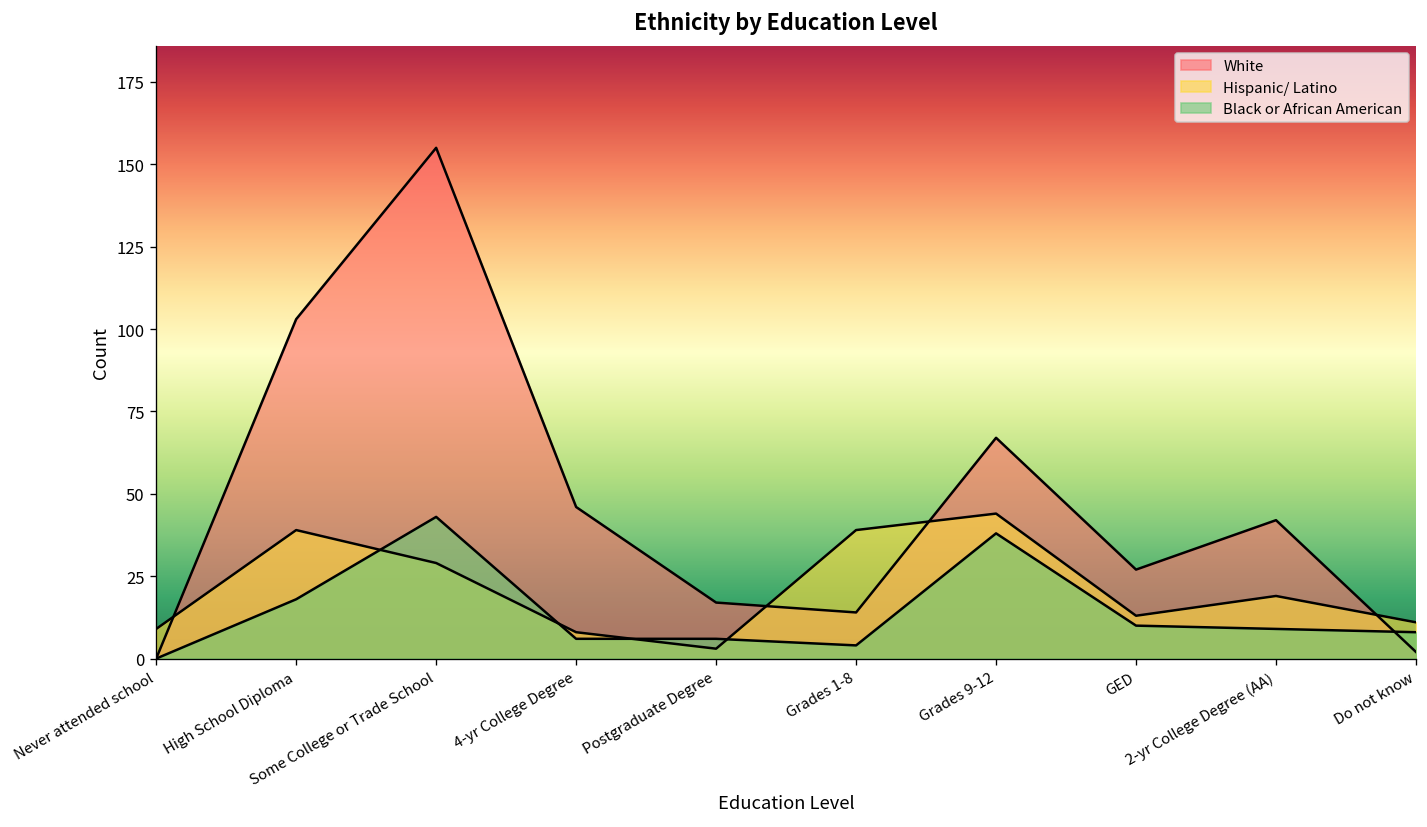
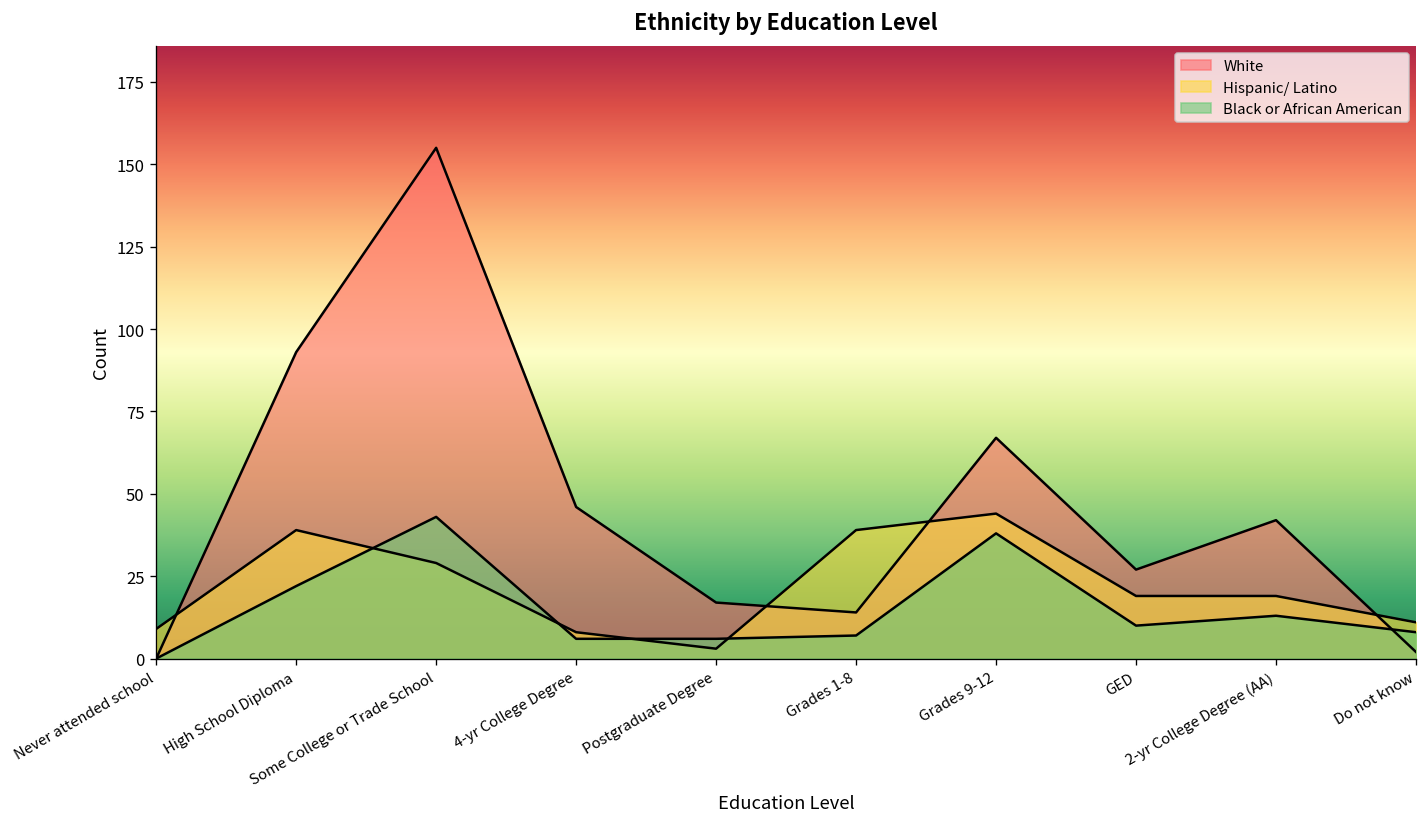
White, High School Diploma: 103 -> 93
Black or African American, High School Diploma: 18 -> 22
Black or African American, Grades 1-8: 4 -> 7
Hispanic/ Latino, GED: 13 -> 19
Black or African American, 2-yr College Degree (AA): 9 -> 13
